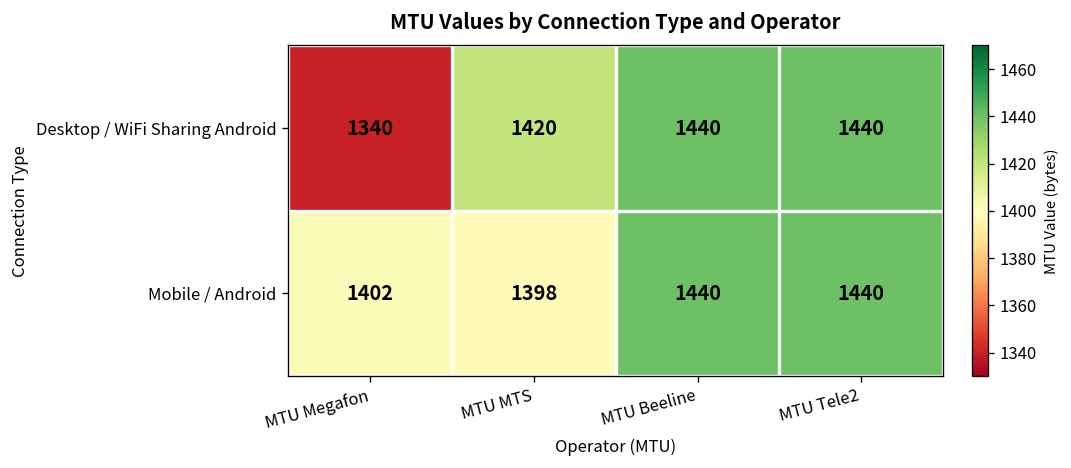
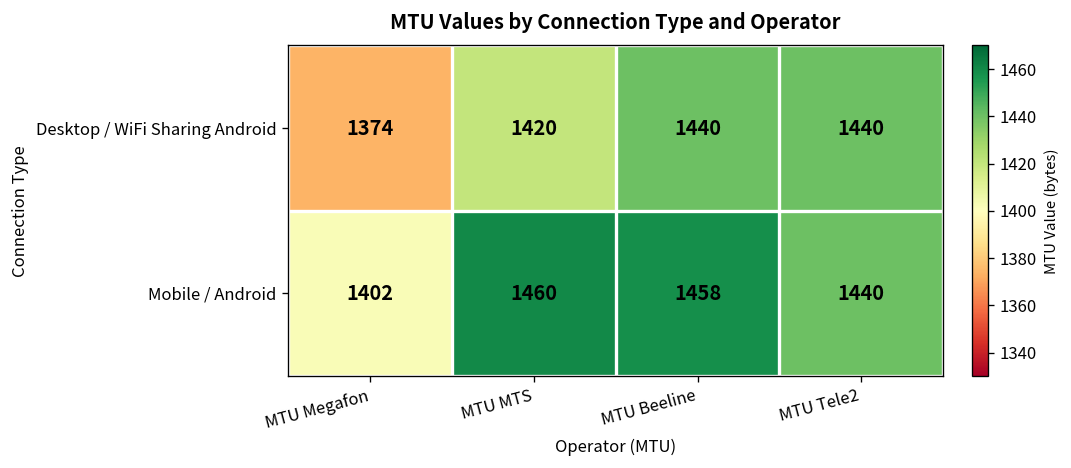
Desktop / WiFi Sharing Android, MTU Megafon: 1340 -> 1374
Mobile / Android, MTU MTS: 1398 -> 1460
Mobile / Android, MTU Beeline: 1440 -> 1458
